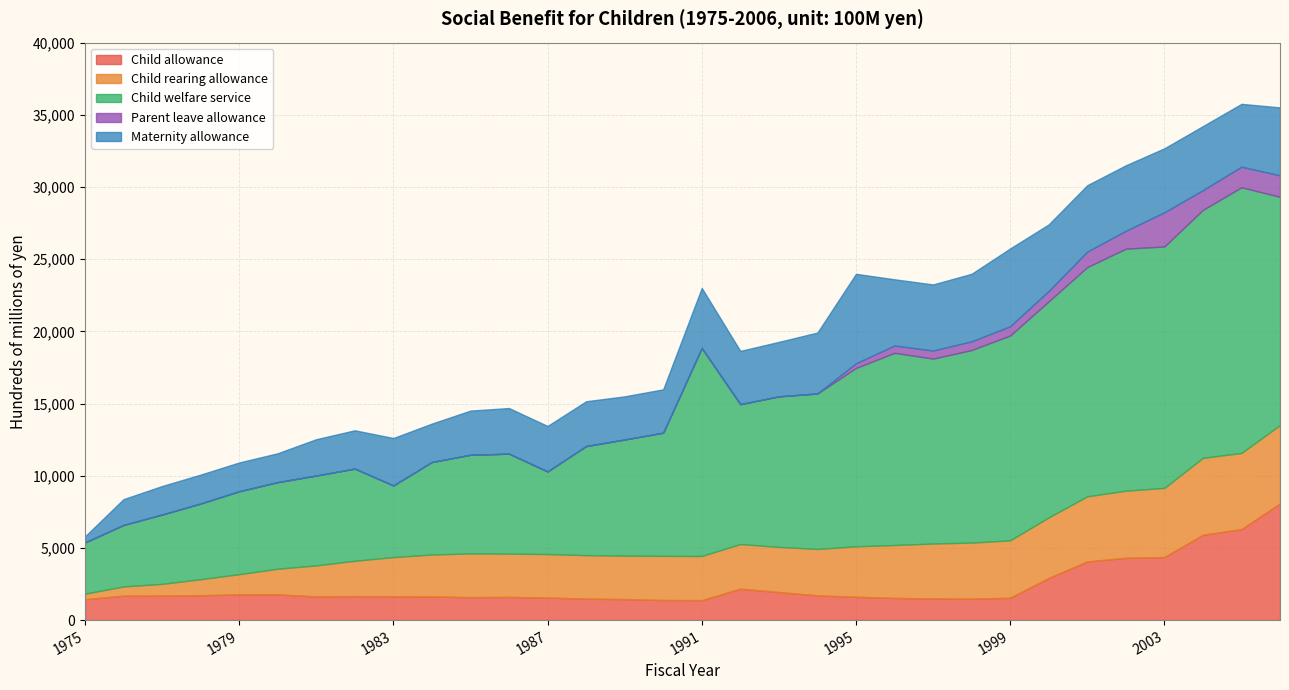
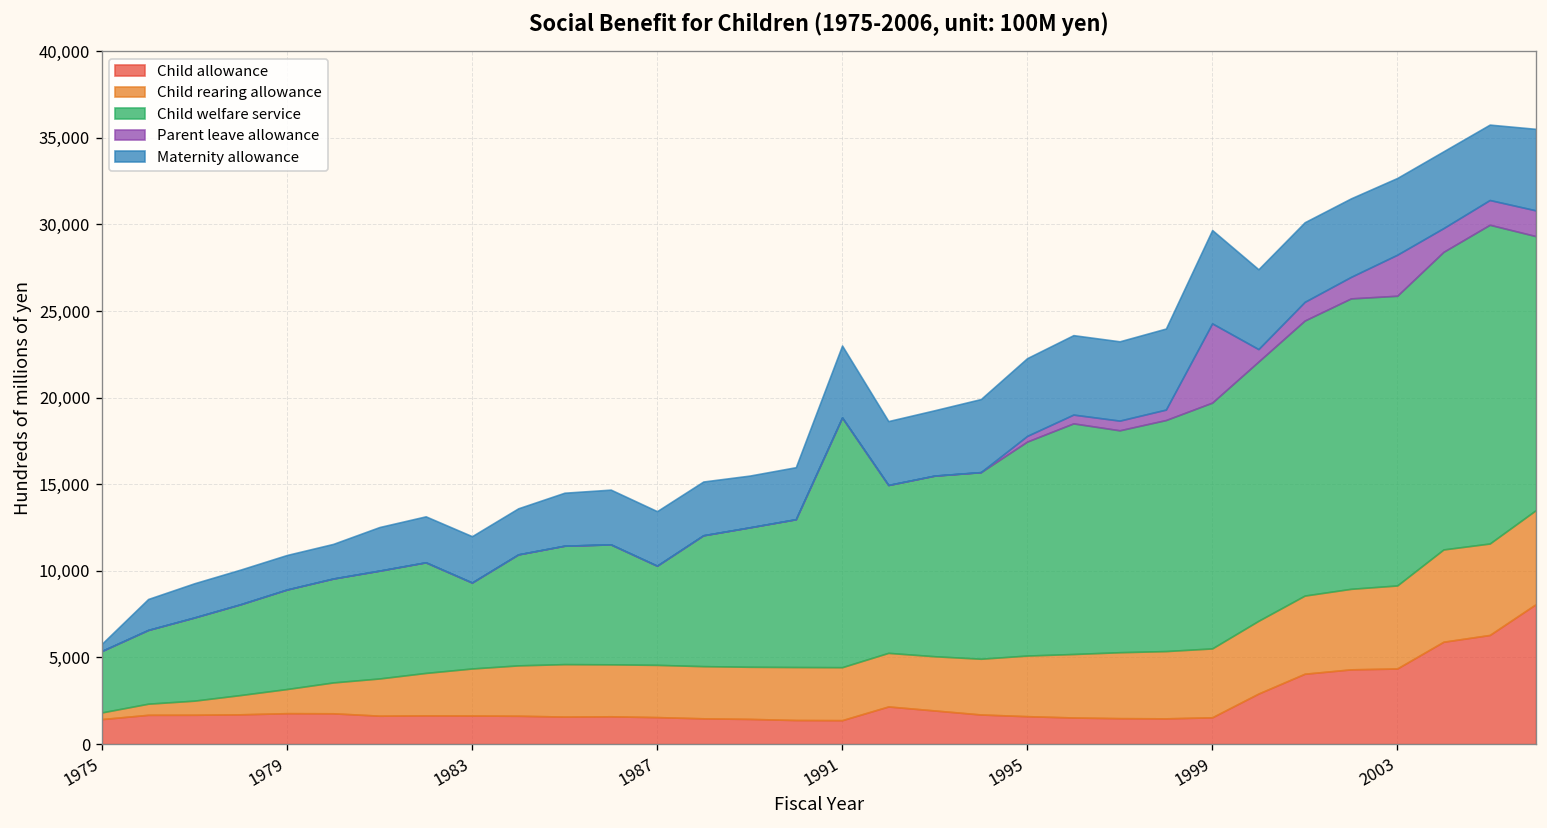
Maternity allowance, 1983: 3,300 -> 2,700
Maternity allowance, 1995: 6,200 -> 4,500
Parent leave allowance, 1999: 600 -> 4,600
